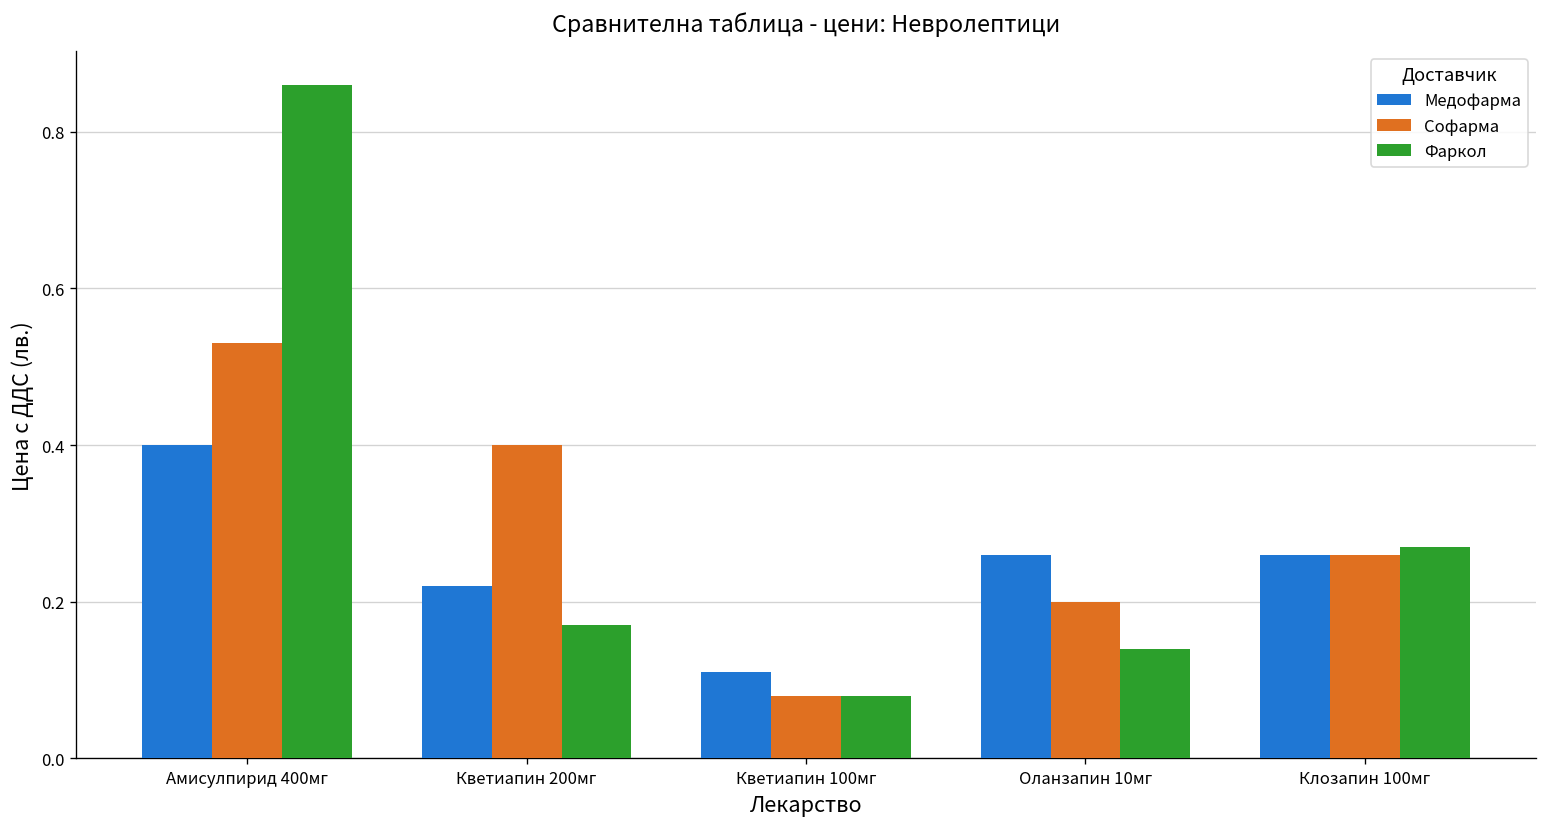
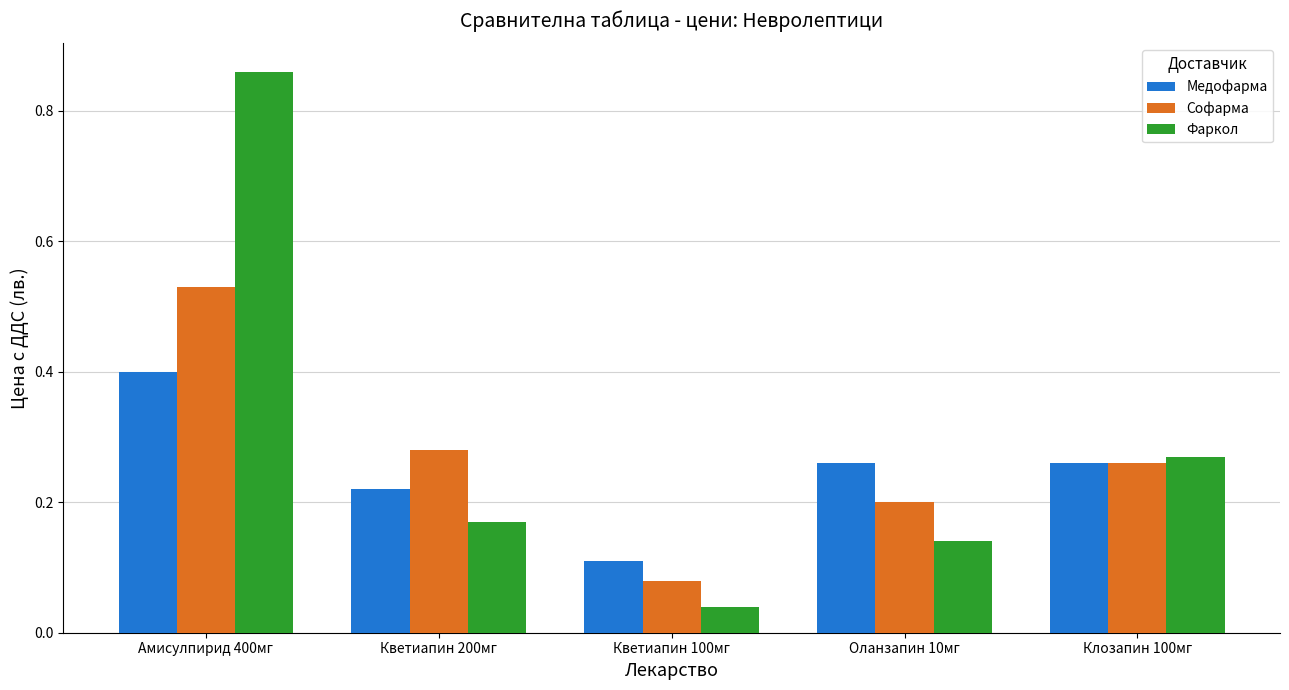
Софарма, Кветиапин 200мг: 0.40 -> 0.28
Фаркол, Кветиапин 100мг: 0.08 -> 0.04
